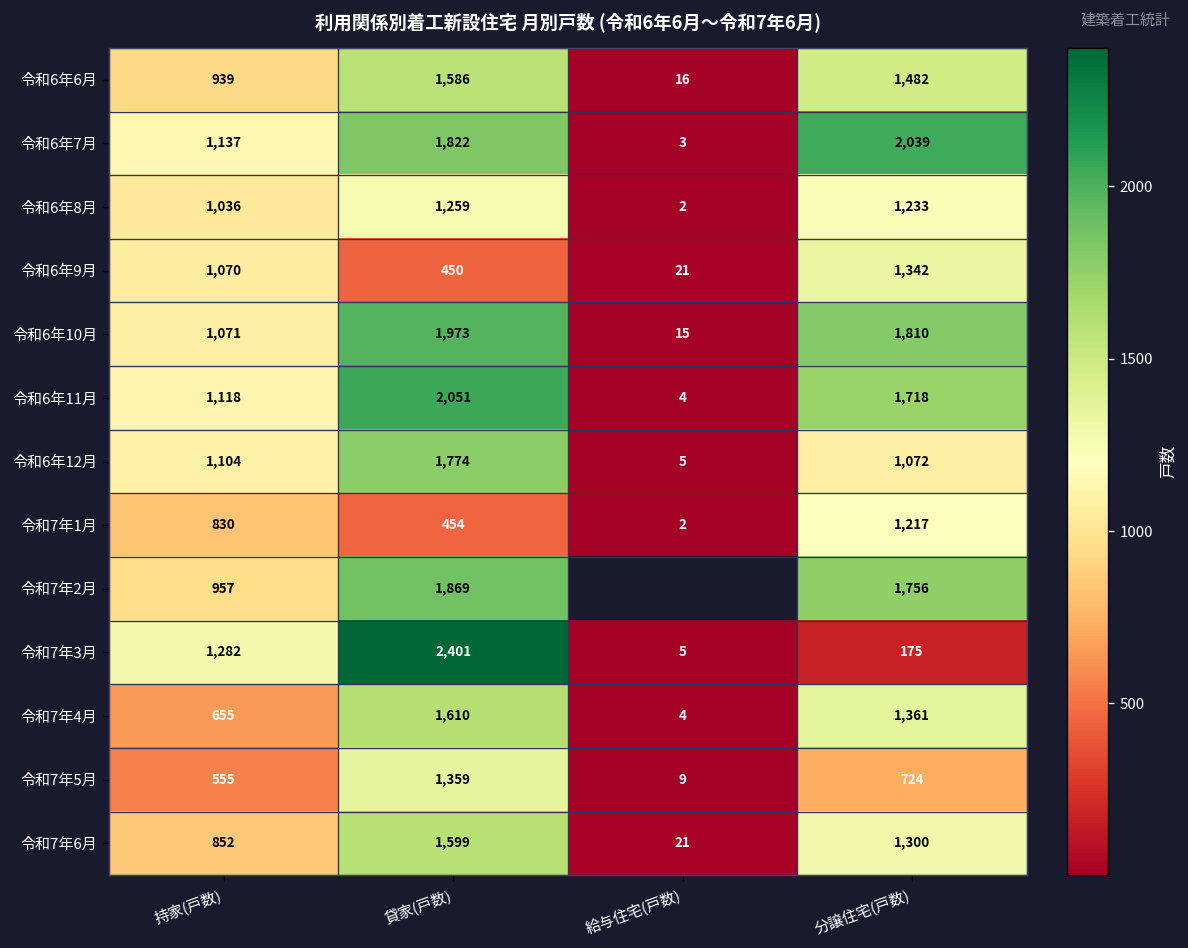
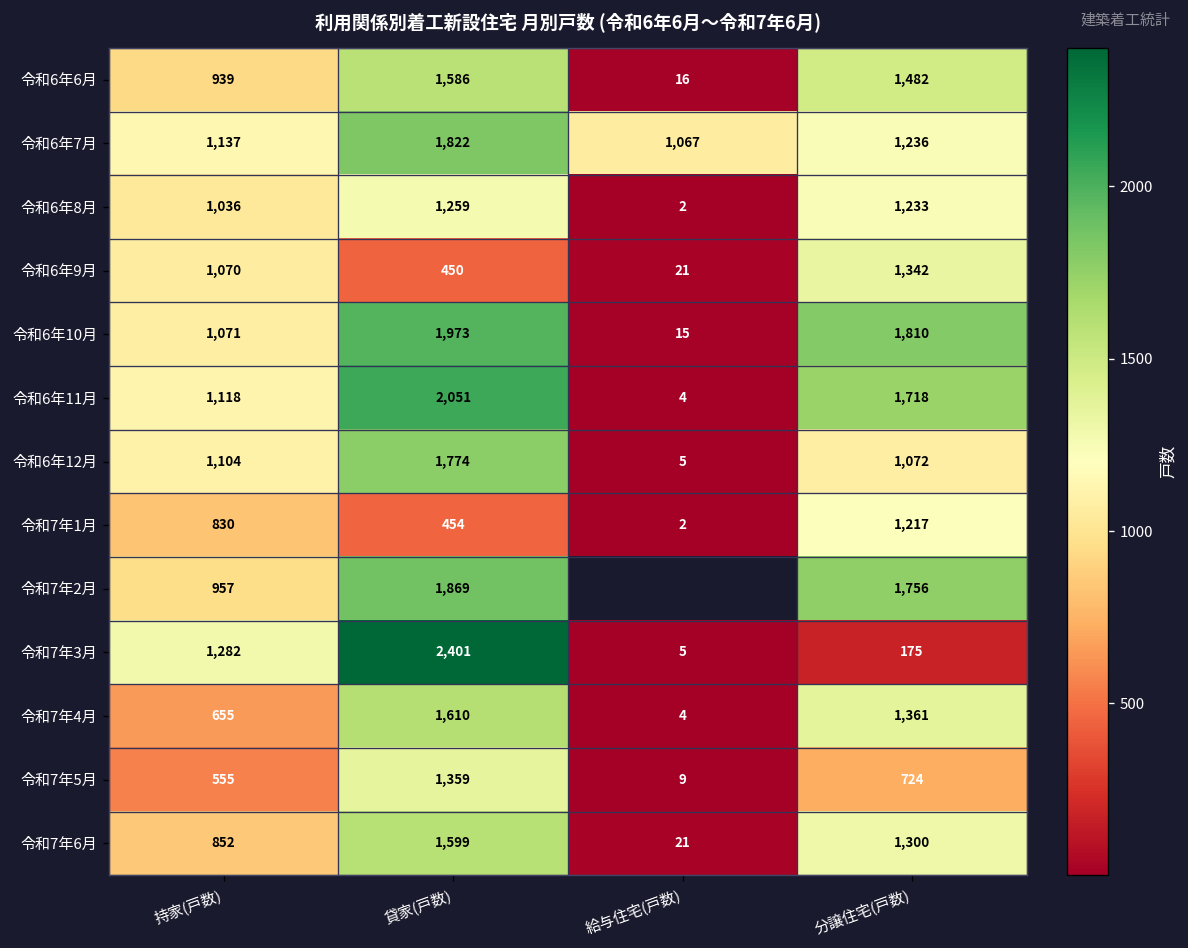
令和6年7月, 給与住宅(戸数): 3 -> 1,067
令和6年7月, 分譲住宅(戸数): 2,039 -> 1,236
